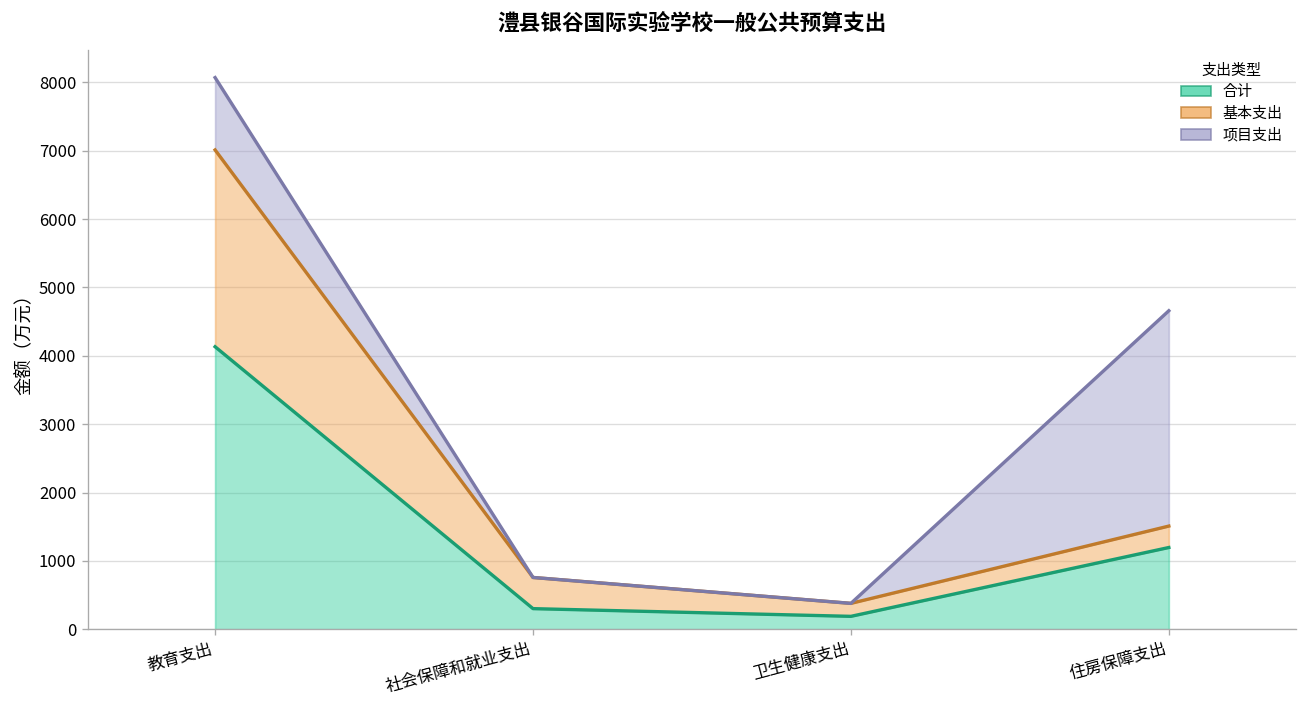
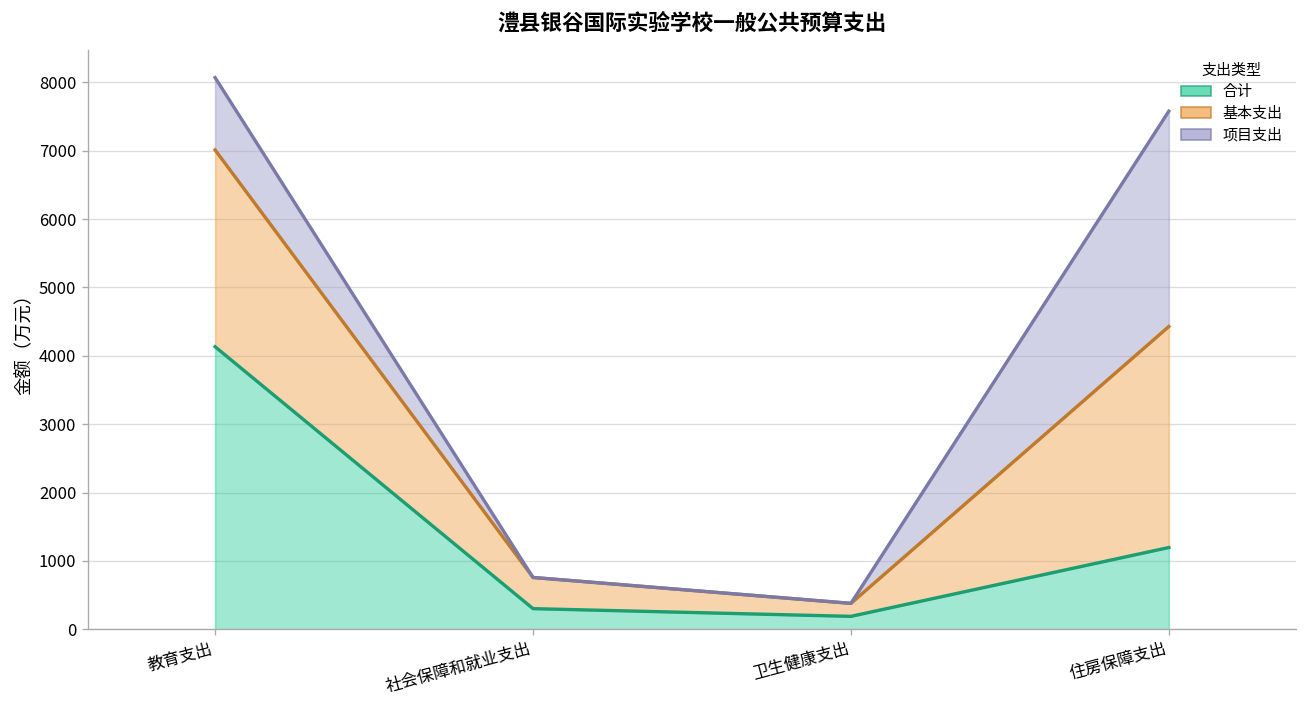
基本支出, 住房保障支出: 300 -> 3200
